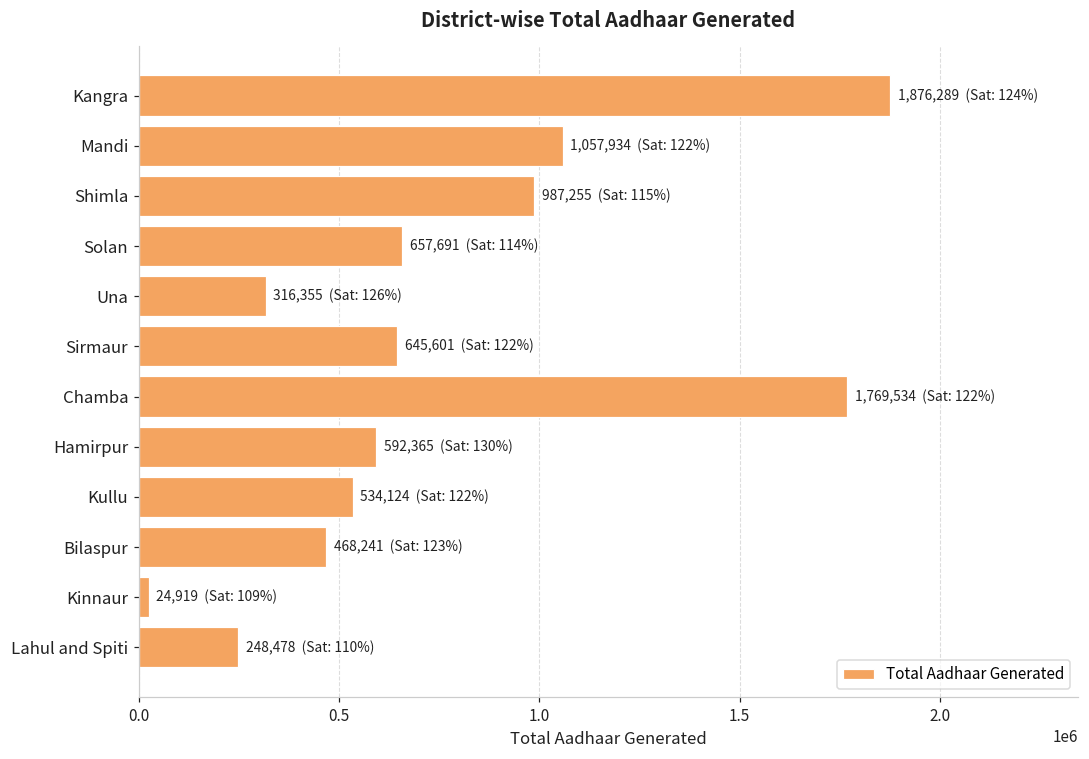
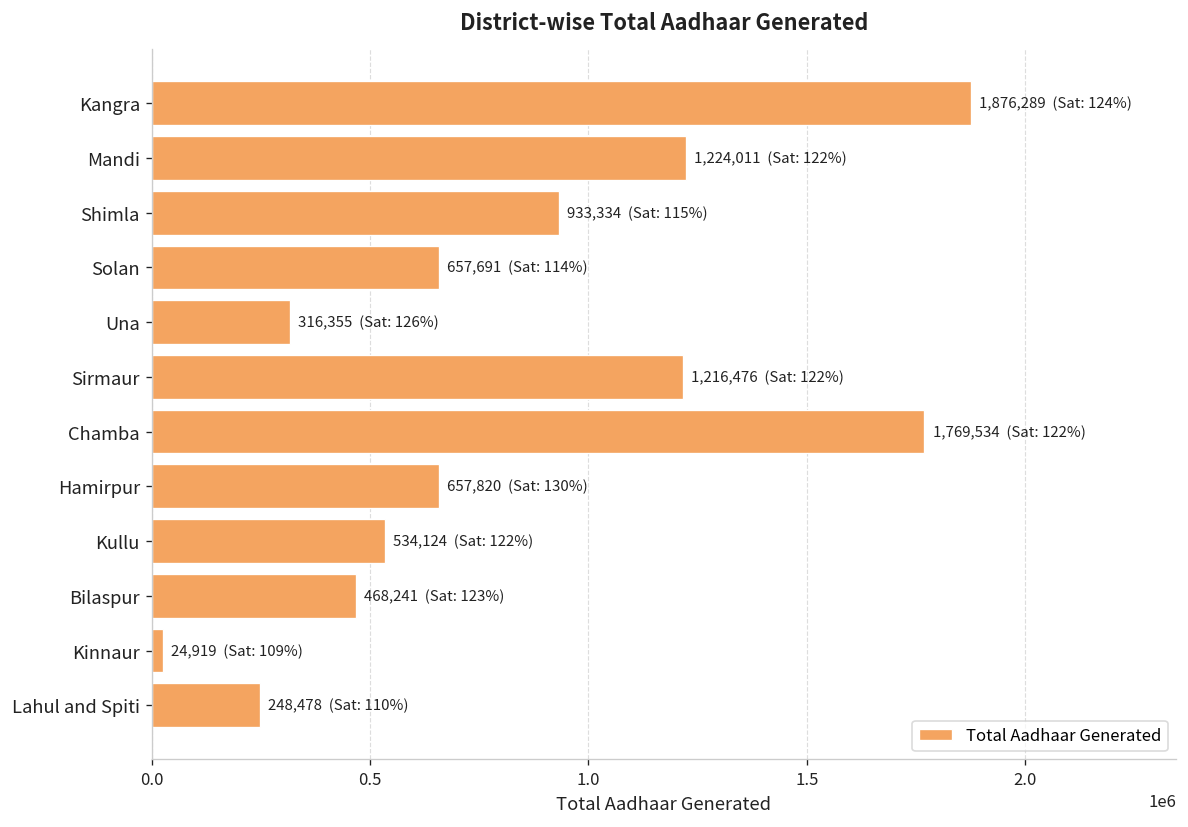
Mandi: 1,057,934 -> 1,224,011
Shimla: 987,255 -> 933,334
Sirmaur: 645,601 -> 1,216,476
Hamirpur: 592,365 -> 657,820
